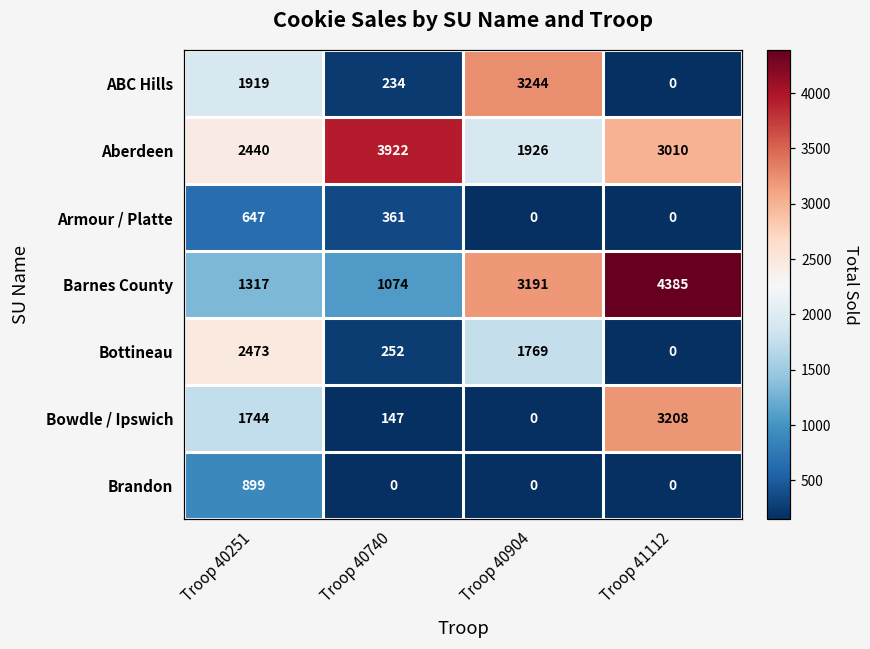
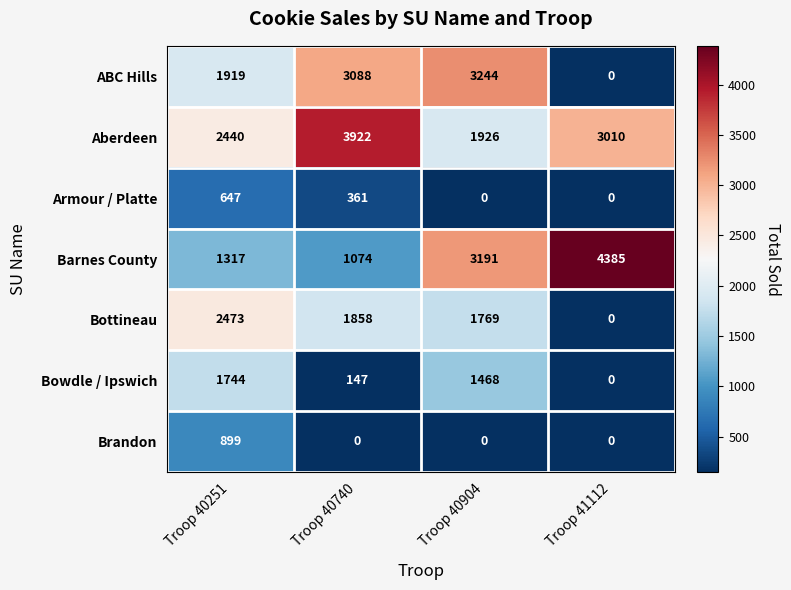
ABC Hills, Troop 40740: 234 -> 3088
Bottineau, Troop 40740: 252 -> 1858
Bowdle / Ipswich, Troop 40904: 0 -> 1468
Bowdle / Ipswich, Troop 41112: 3208 -> 0
